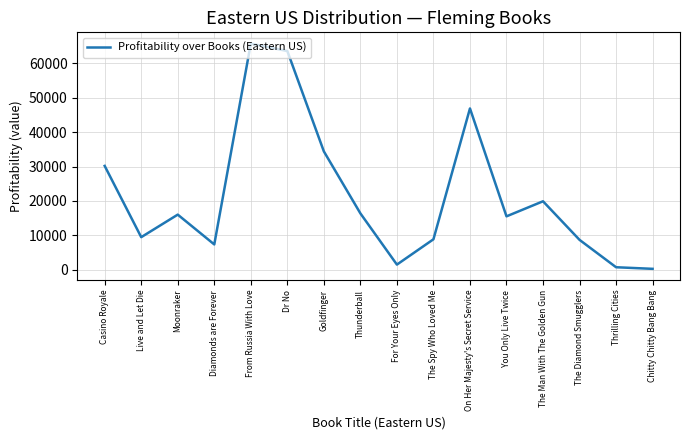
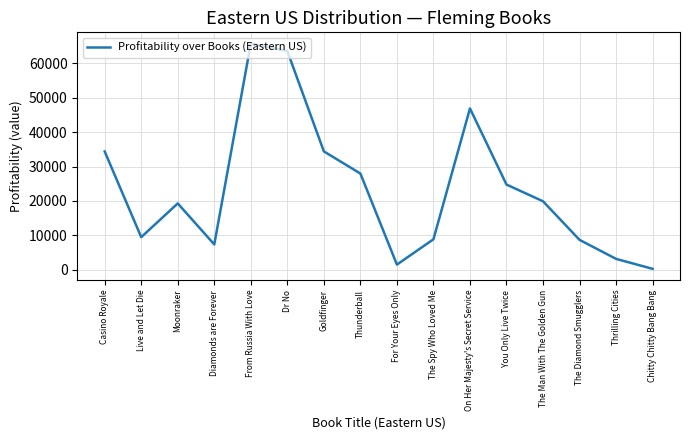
Casino Royale: 30000 -> 34000
Moonraker: 16000 -> 19000
Thunderball: 16000 -> 28000
You Only Live Twice: 16000 -> 25000
Thrilling Cities: 1000 -> 3000
